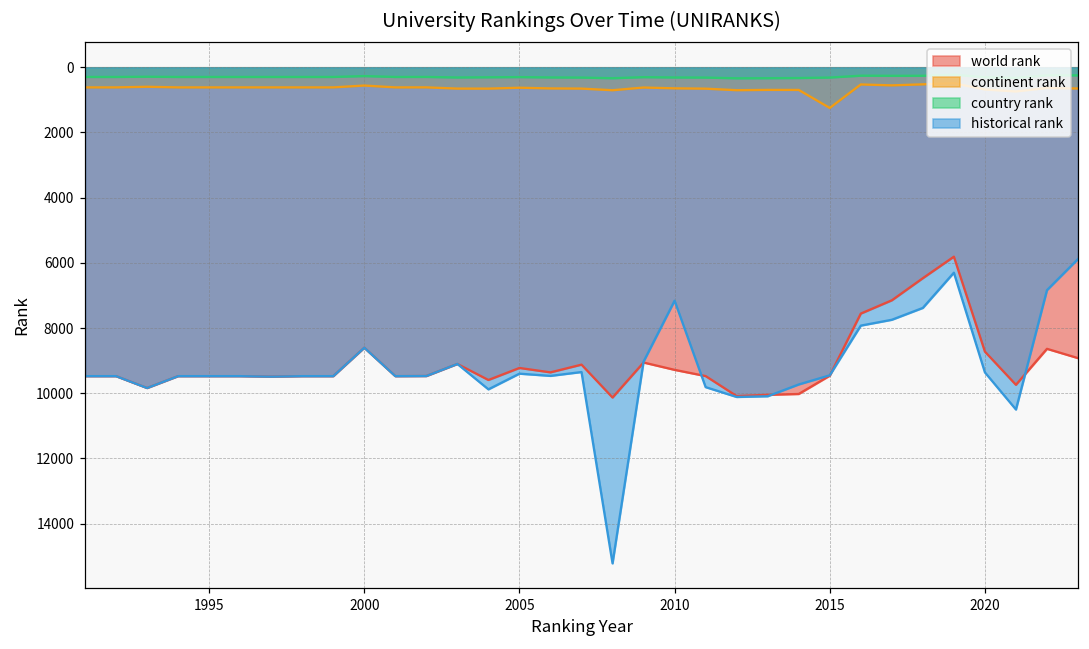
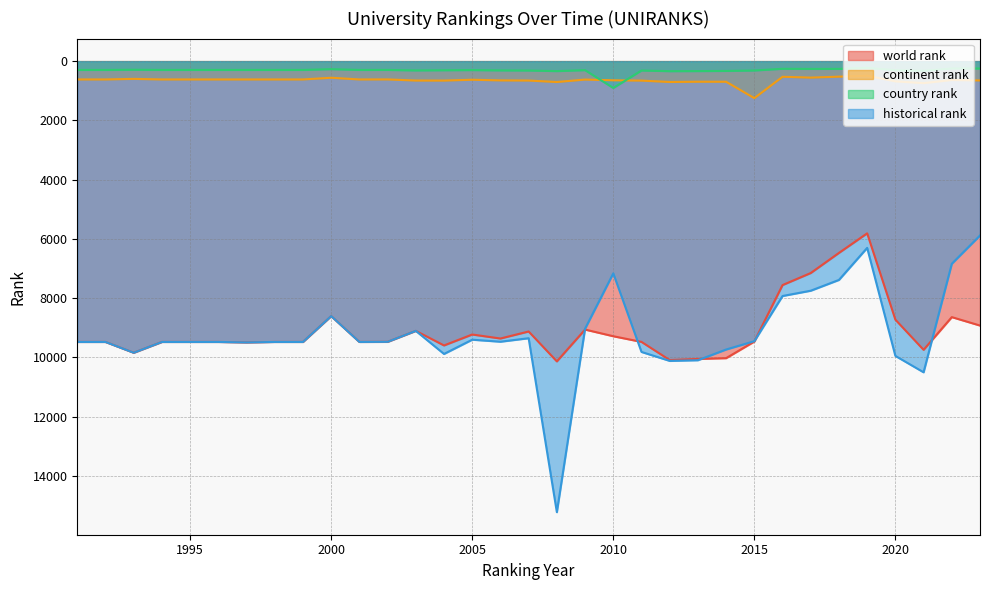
country rank, 2010: 300 -> 900
historical rank, 2020: 9400 -> 9900
